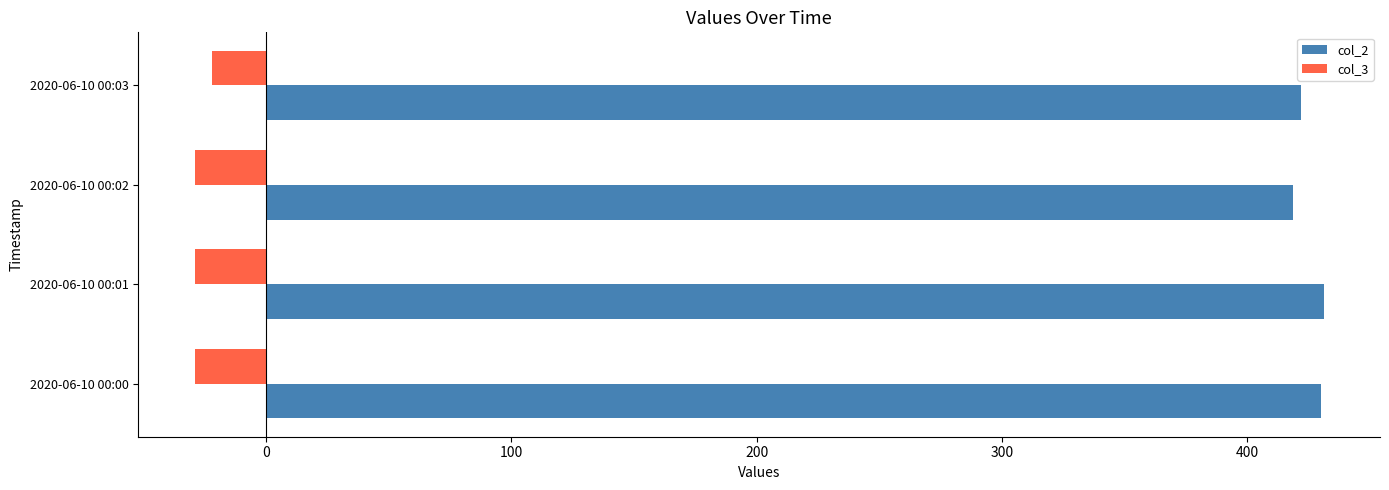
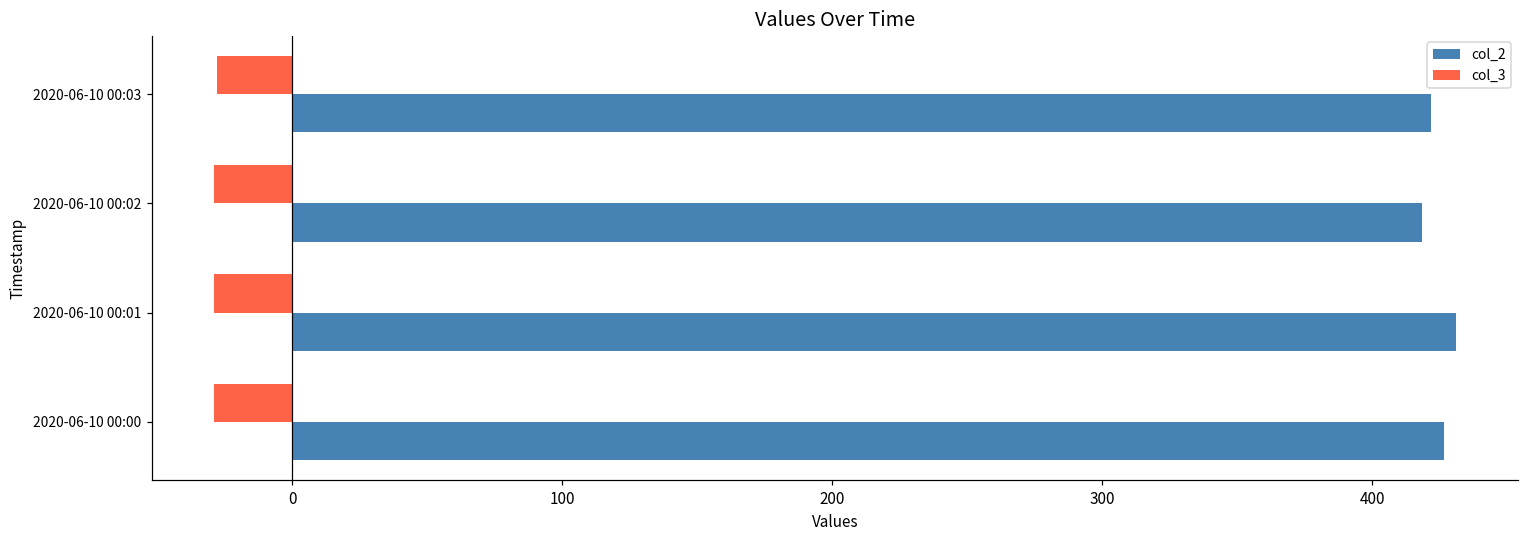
col_3, 2020-06-10 00:03: -22 -> -28
col_2, 2020-06-10 00:00: 430 -> 427
